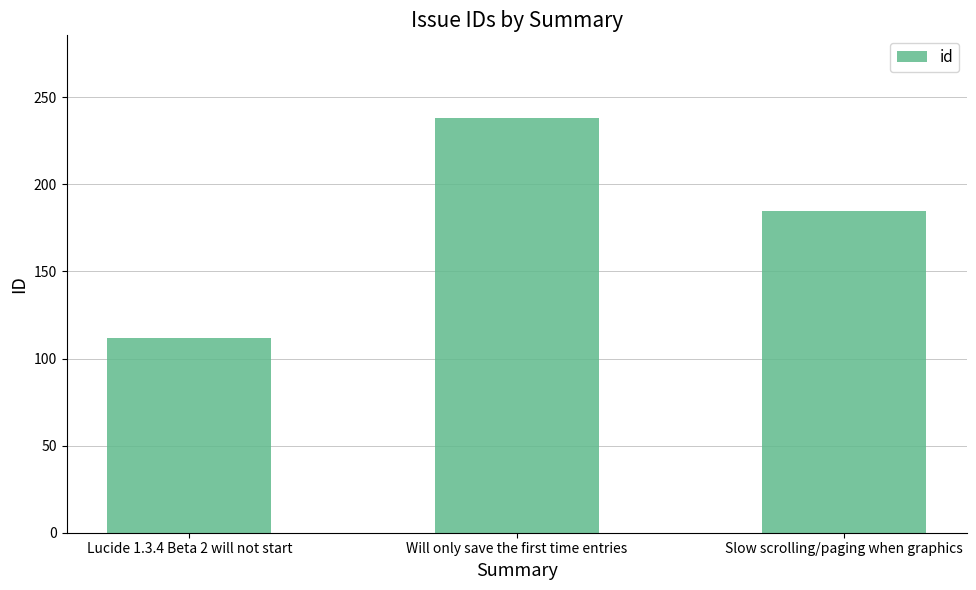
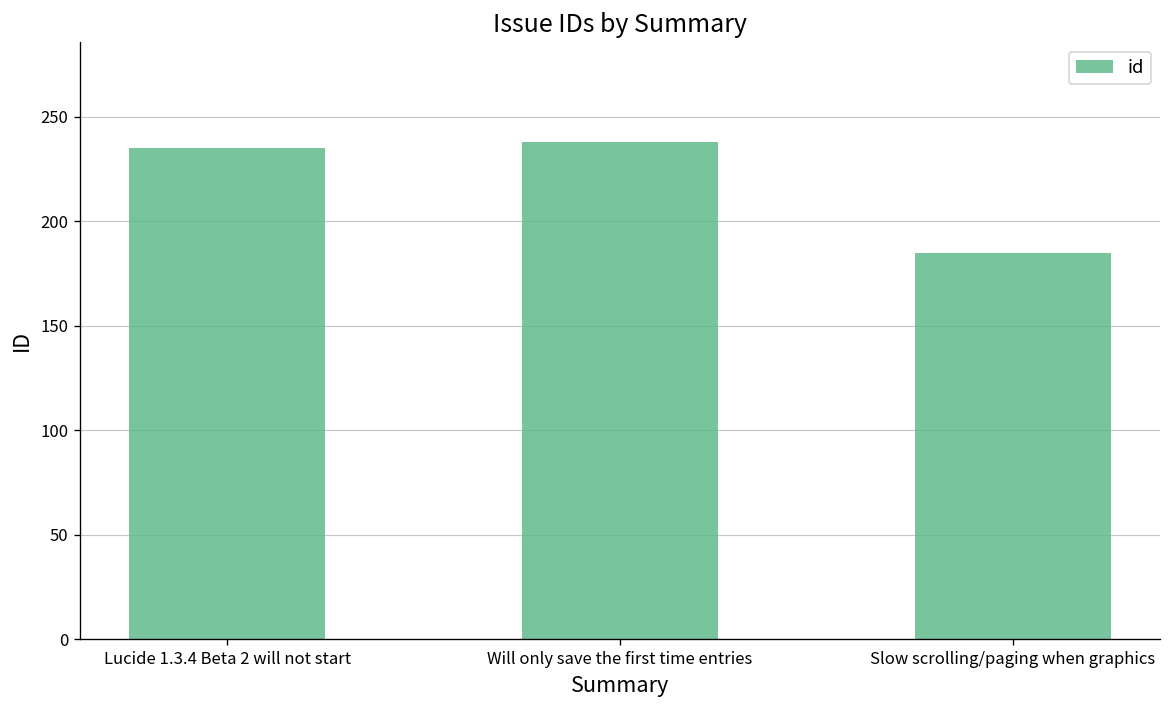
Lucide 1.3.4 Beta 2 will not start: 112 -> 235
